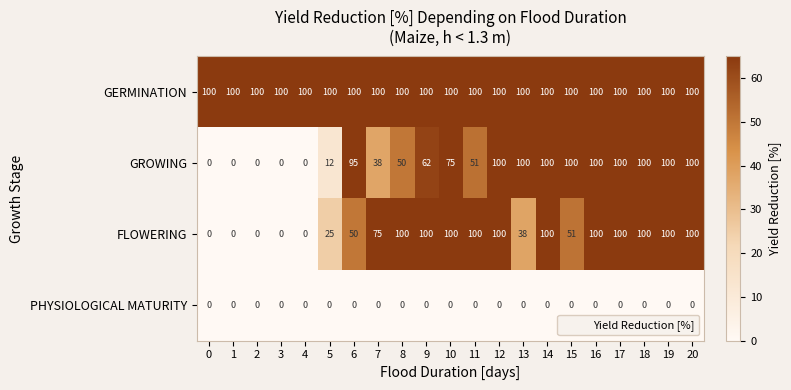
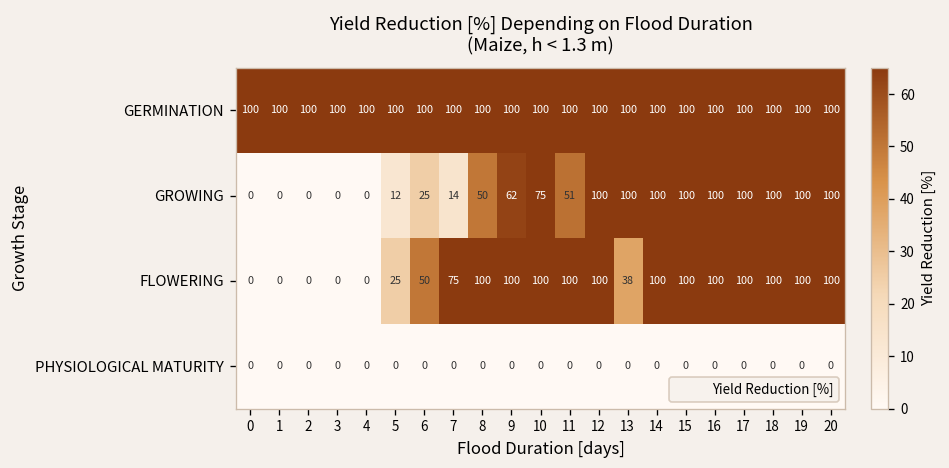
GROWING, 6: 95 -> 25
GROWING, 7: 38 -> 14
FLOWERING, 15: 51 -> 100
